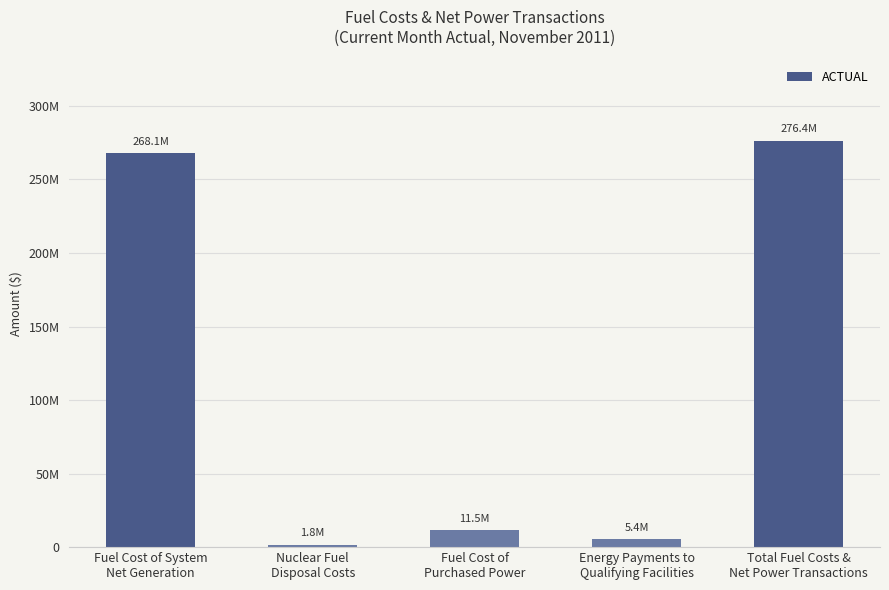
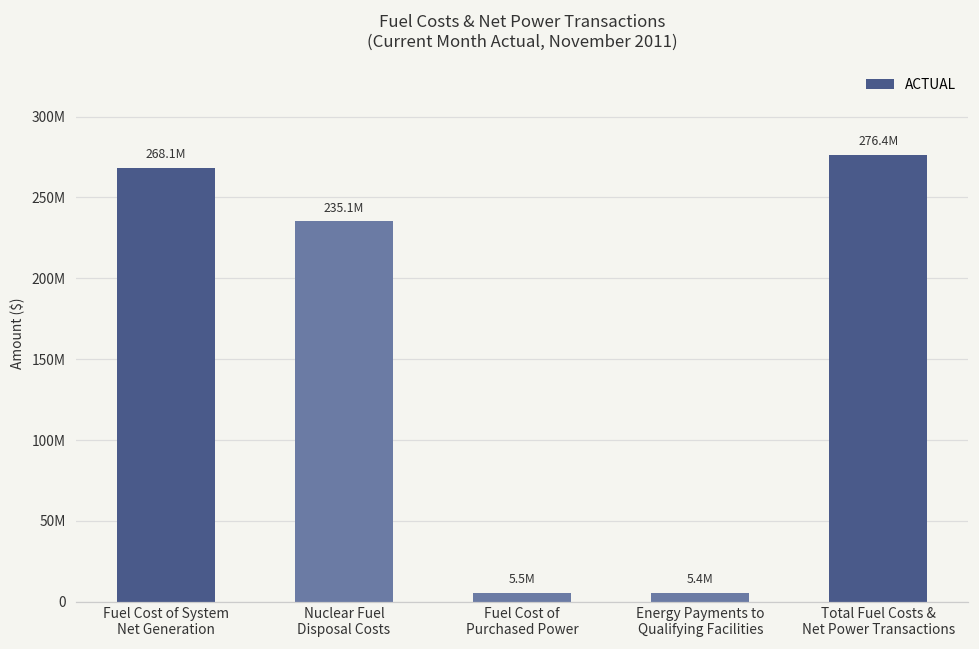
Nuclear Fuel Disposal Costs: 1.8M -> 235.1M
Fuel Cost of Purchased Power: 11.5M -> 5.5M
